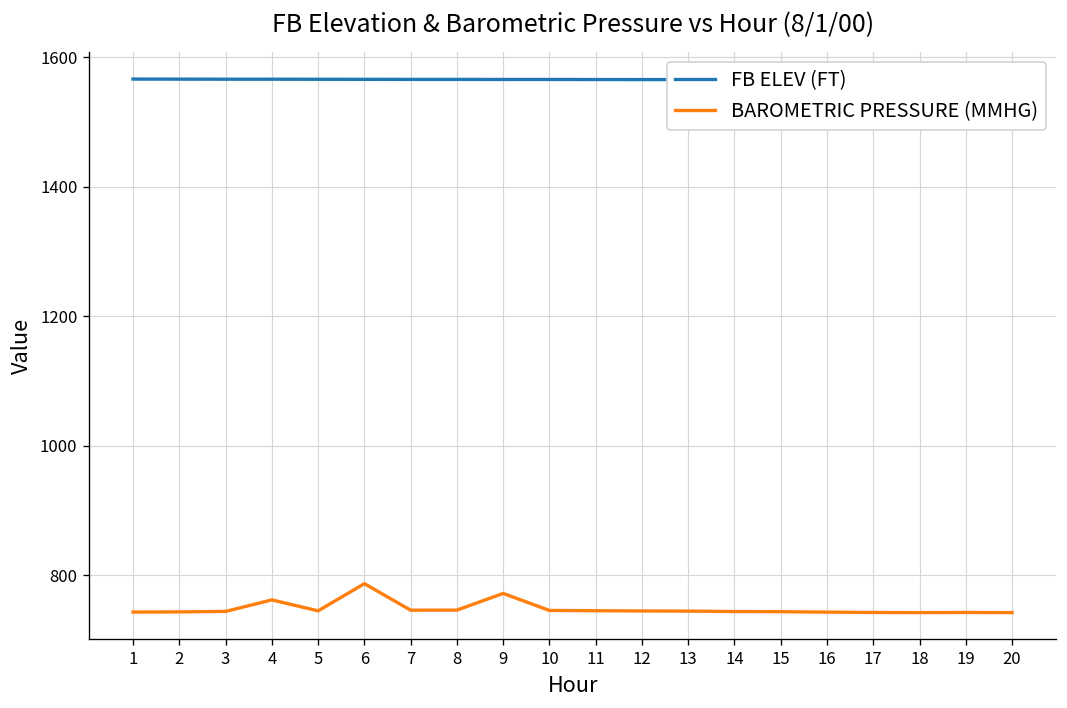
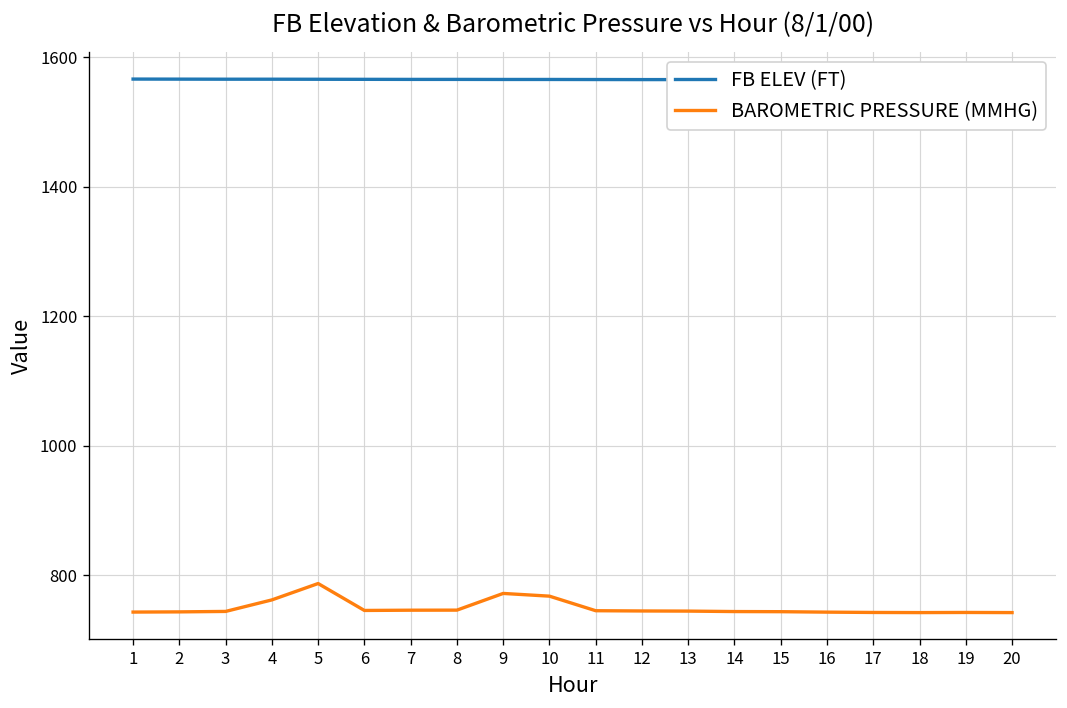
BAROMETRIC PRESSURE (MMHG), 5: 740 -> 790
BAROMETRIC PRESSURE (MMHG), 6: 790 -> 750
BAROMETRIC PRESSURE (MMHG), 10: 750 -> 770
